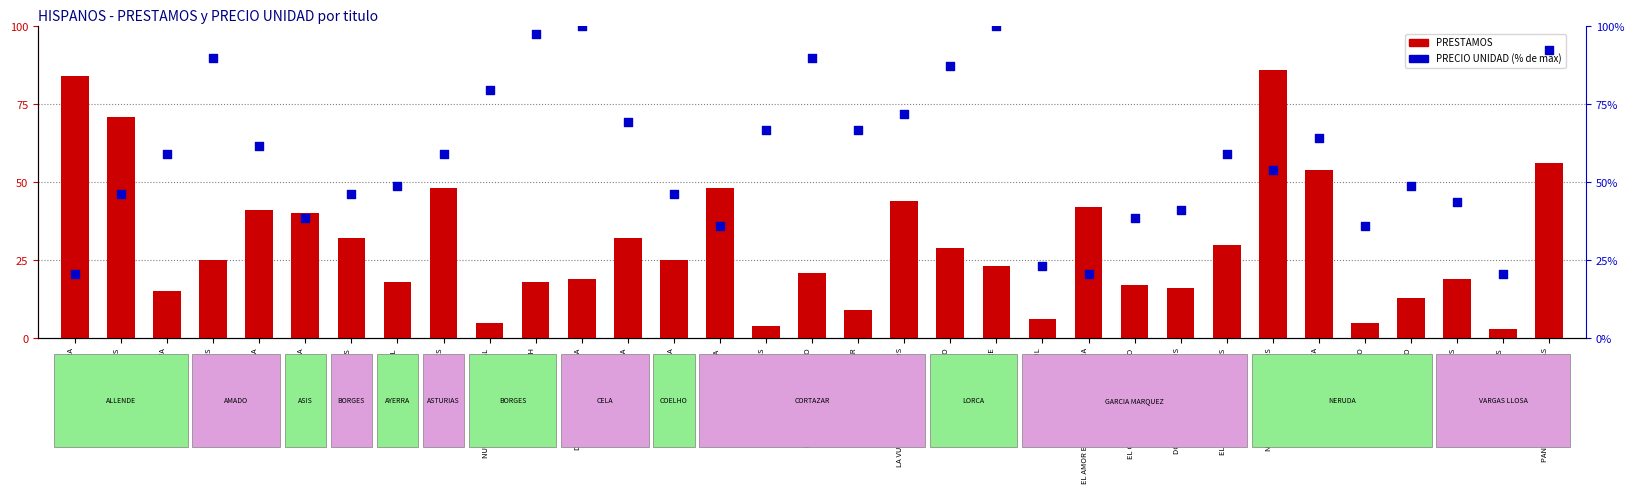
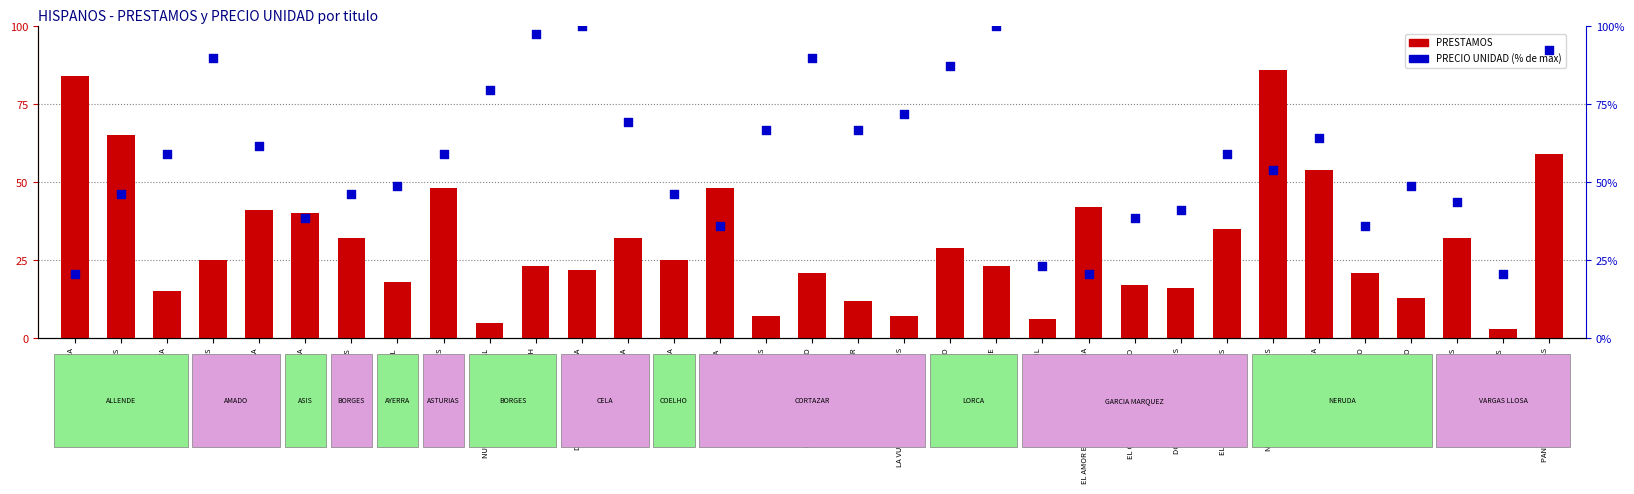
PRESTAMOS, LA CASA DE LOS ESPIRITUS: 71 -> 65
PRESTAMOS, EL ALEPH: 18 -> 23
PRESTAMOS, DESDE EL PALOMAR DE HITA: 19 -> 22
PRESTAMOS, LAS ARMAS SECRETAS: 4 -> 7
PRESTAMOS, 62 MODELO PARA ARMAR: 9 -> 12
PRESTAMOS, LA VUELTA AL DIA EN 80 MUNDOS: 44 -> 7
PRESTAMOS, EL AMOR Y OTROS DEMONIOS: 30 -> 35
PRESTAMOS, PARA NACER HE NACIDO: 5 -> 21
PRESTAMOS, LA CIUDAD Y LOS PERROS: 19 -> 32
PRESTAMOS, PANTALEON Y LAS VISITADORAS: 56 -> 59
